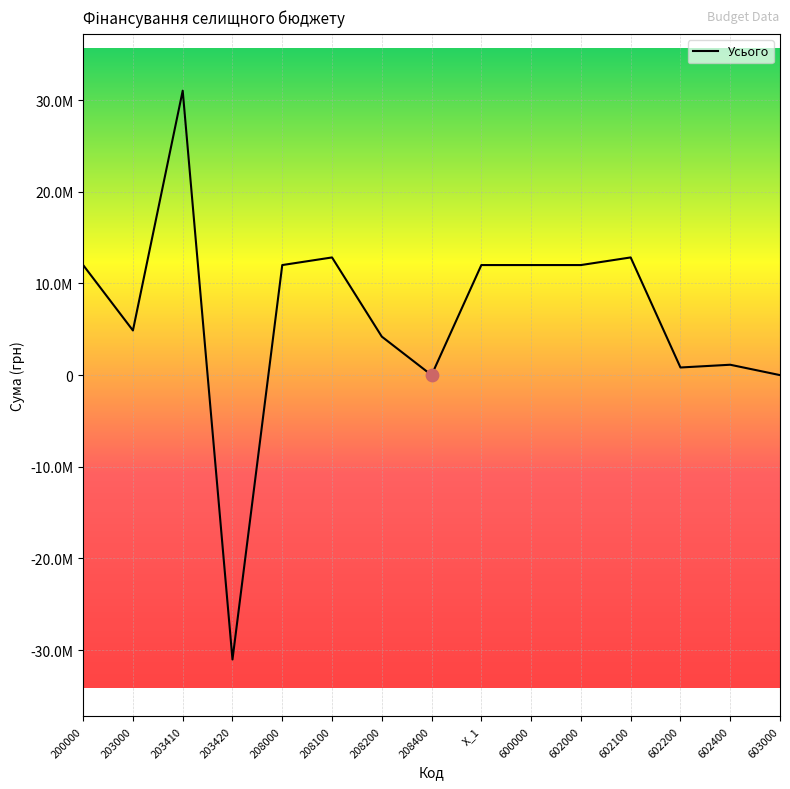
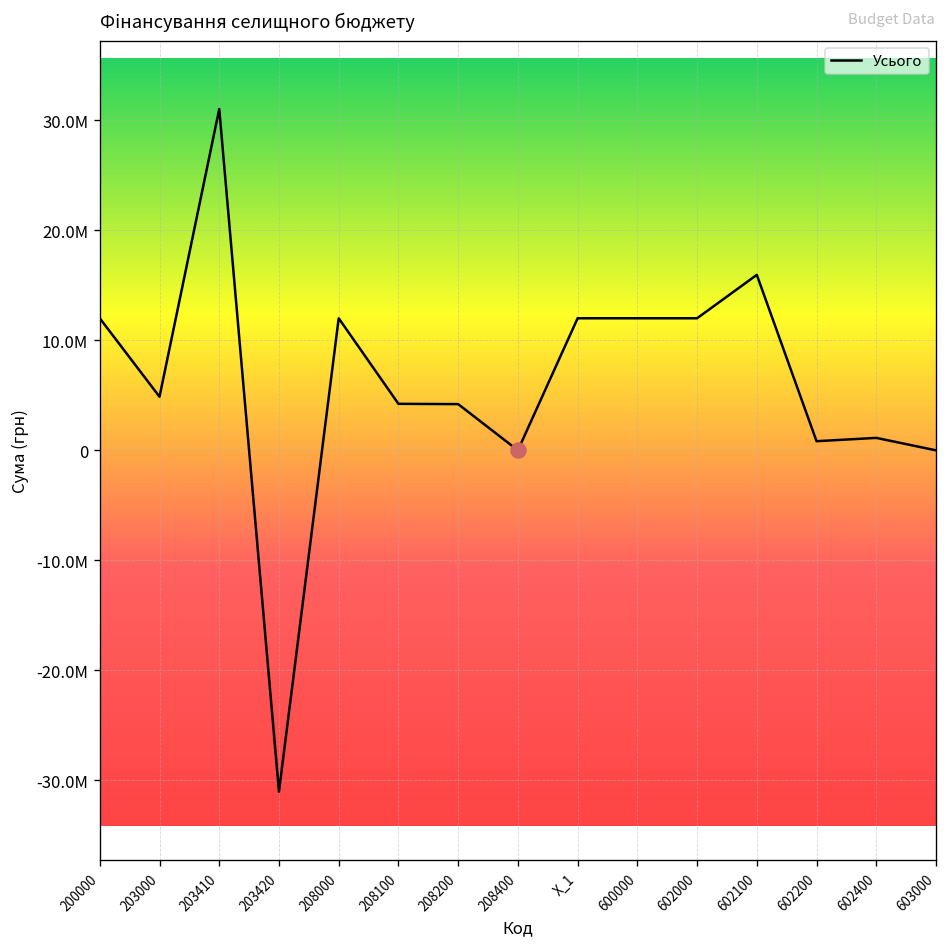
Усього, 208100: 13000000 -> 4000000
Усього, 602100: 13000000 -> 16000000
